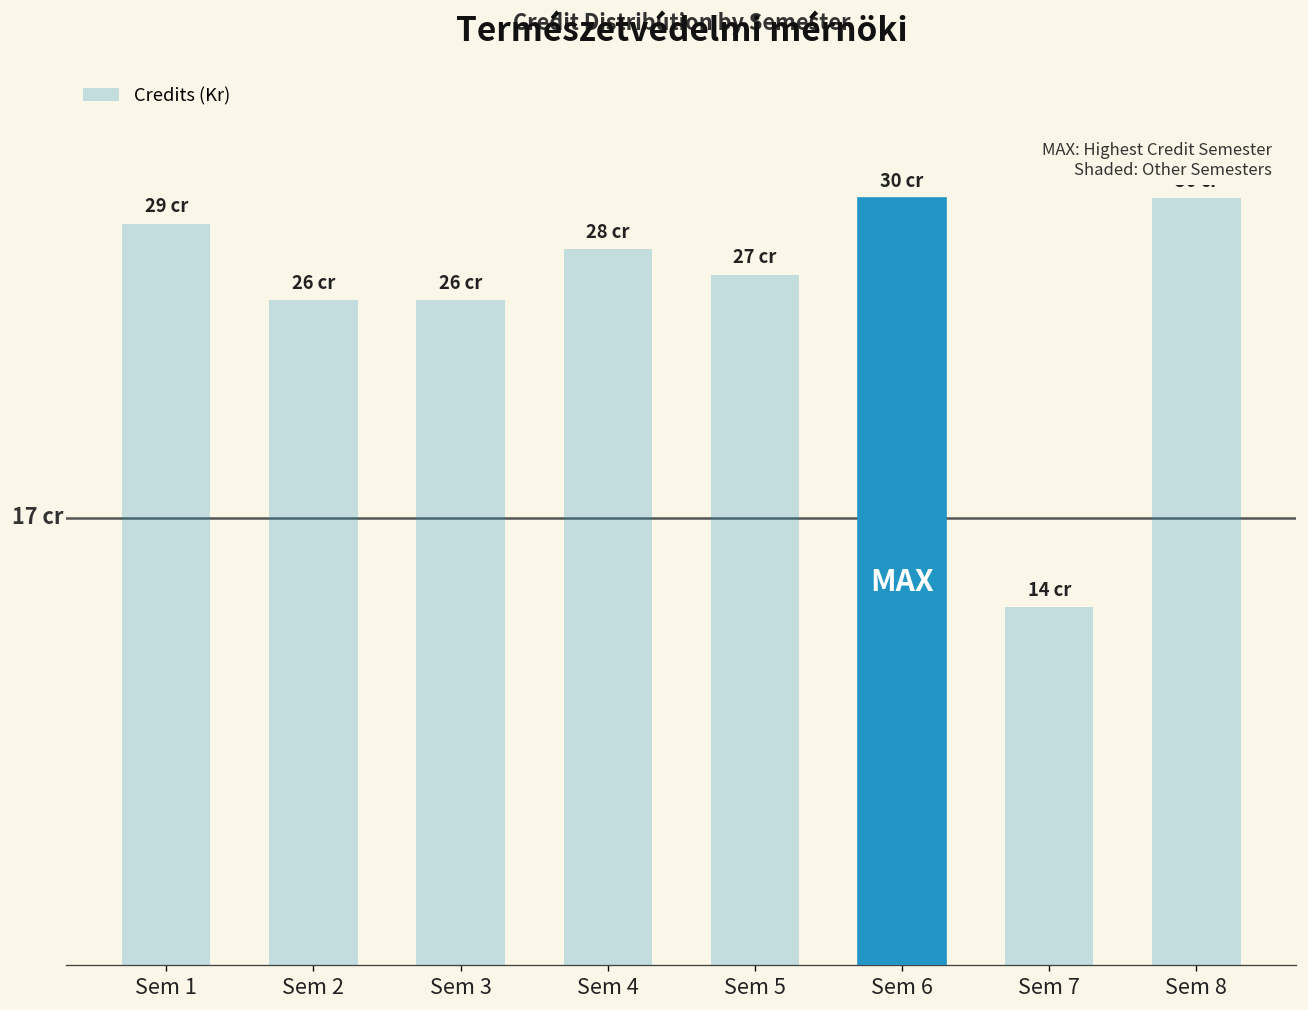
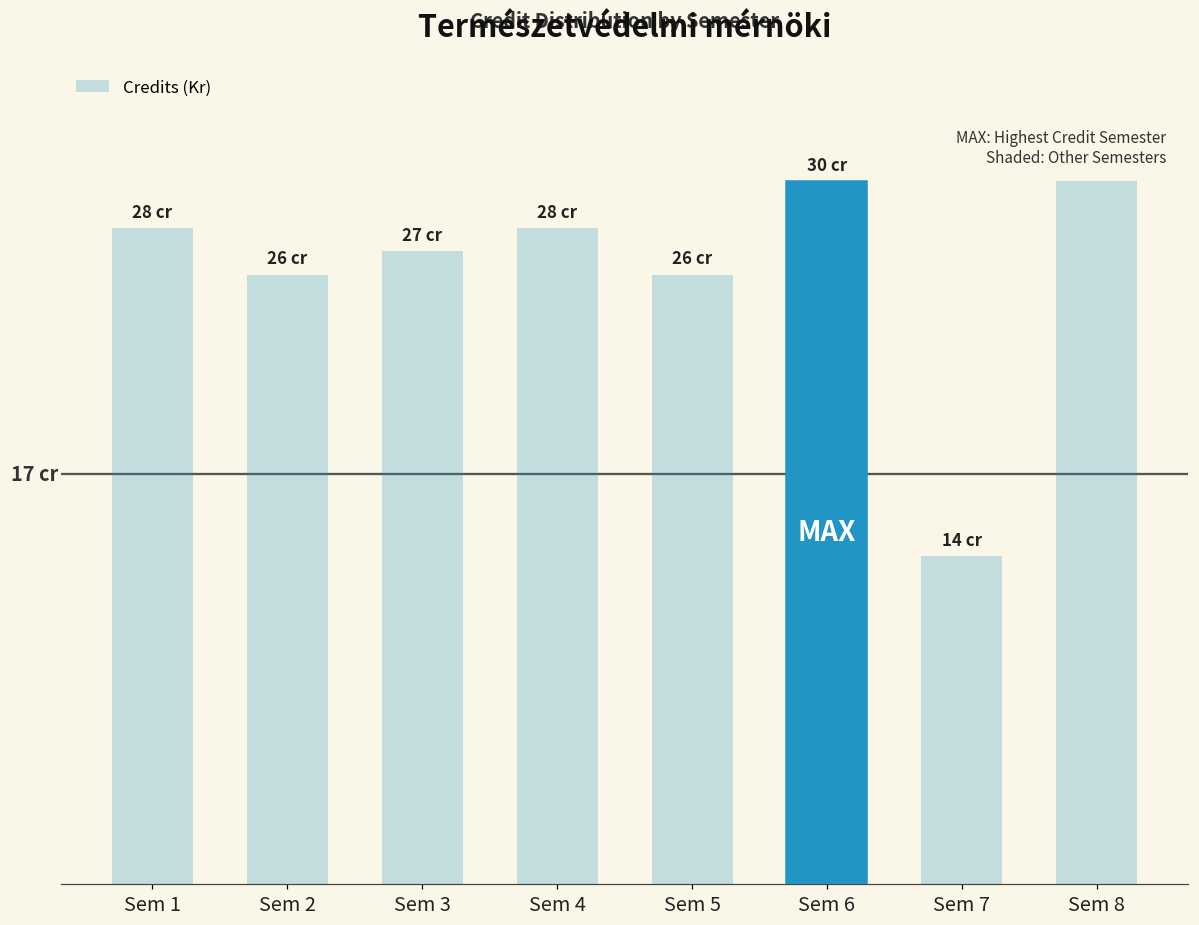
Sem 1: 29 -> 28
Sem 3: 26 -> 27
Sem 5: 27 -> 26
